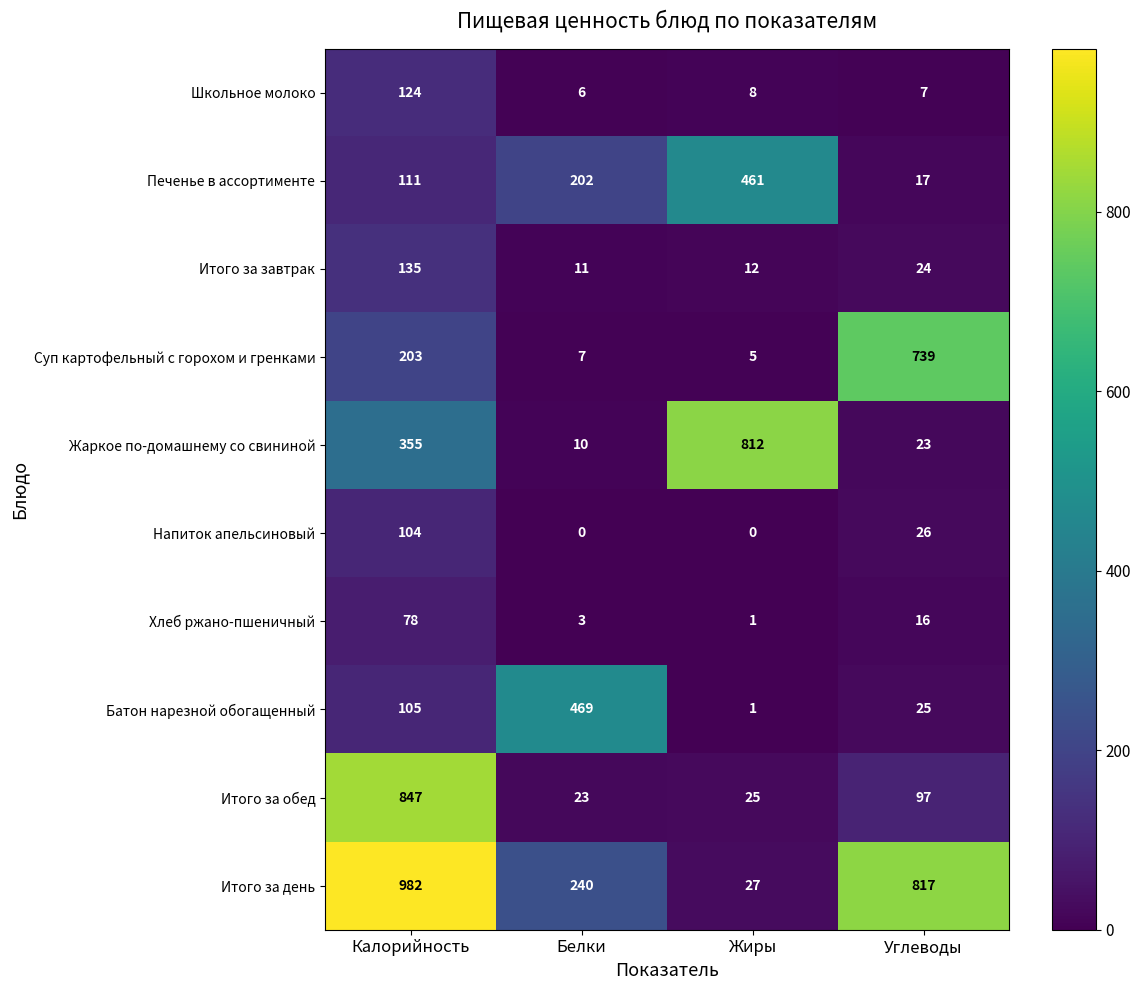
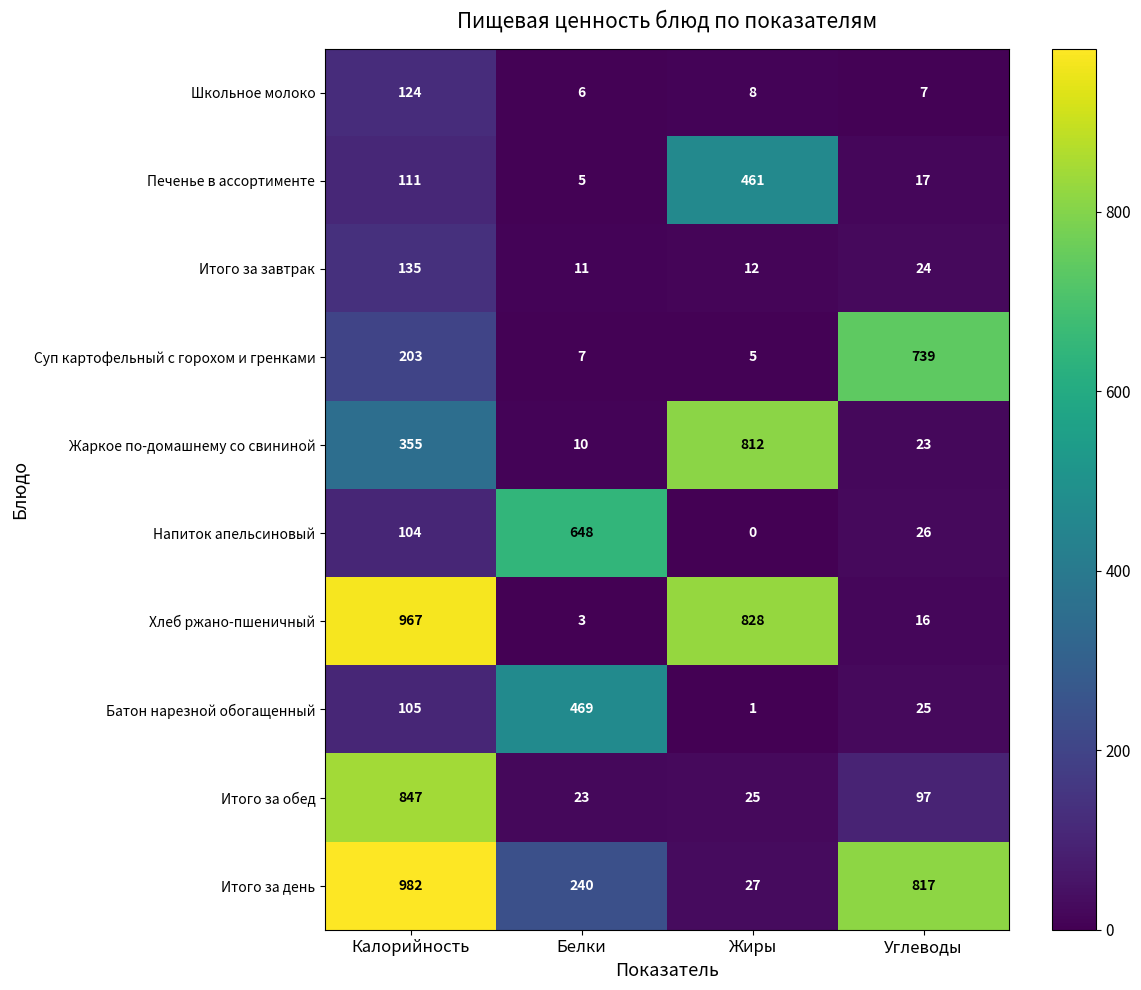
Печенье в ассортименте, Белки: 202 -> 5
Напиток апельсиновый, Белки: 0 -> 648
Хлеб ржано-пшеничный, Калорийность: 78 -> 967
Хлеб ржано-пшеничный, Жиры: 1 -> 828
